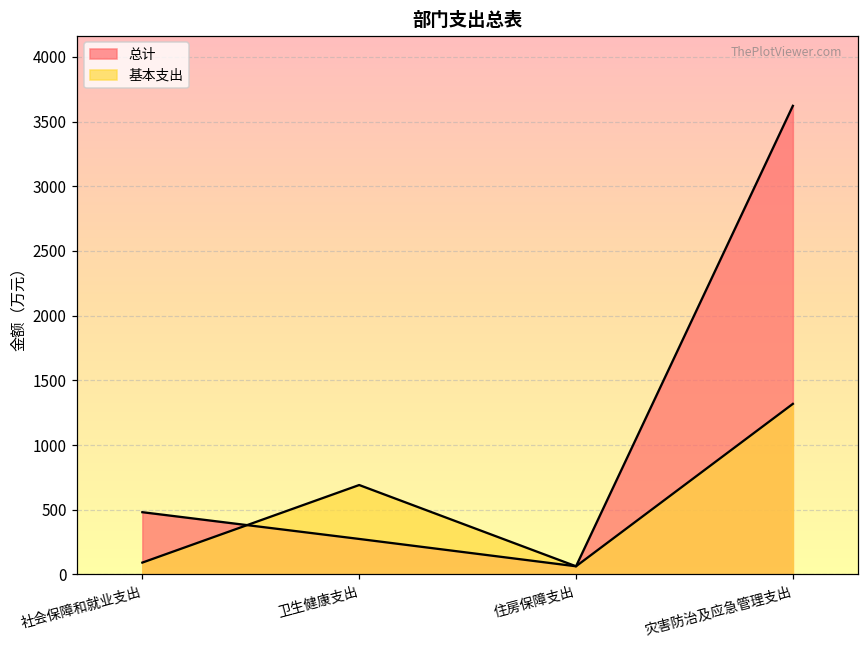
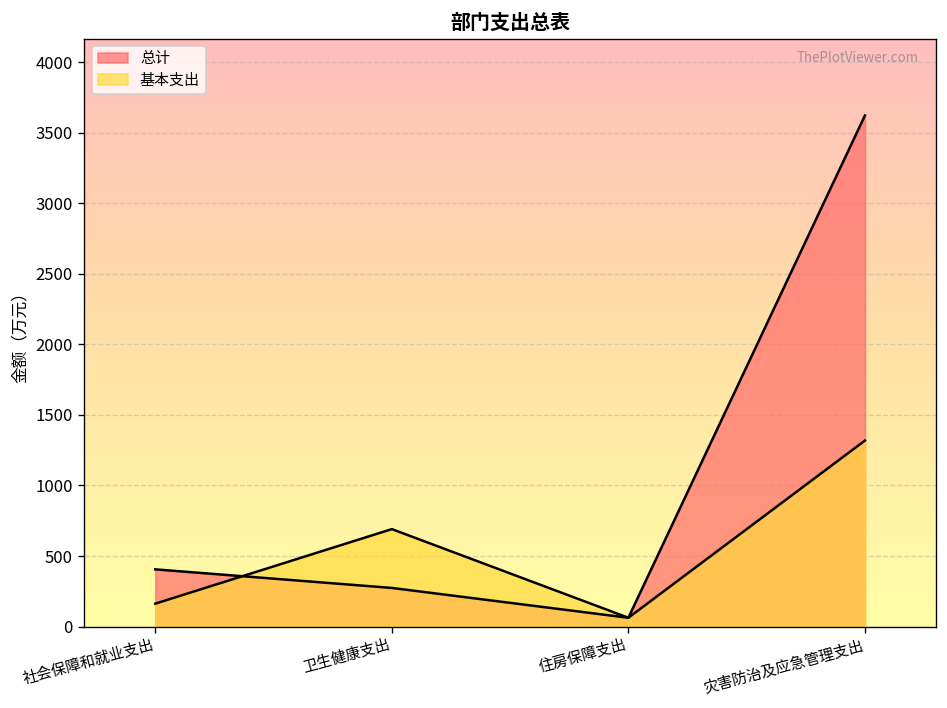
总计, 社会保障和就业支出: 480 -> 410
基本支出, 社会保障和就业支出: 90 -> 160
